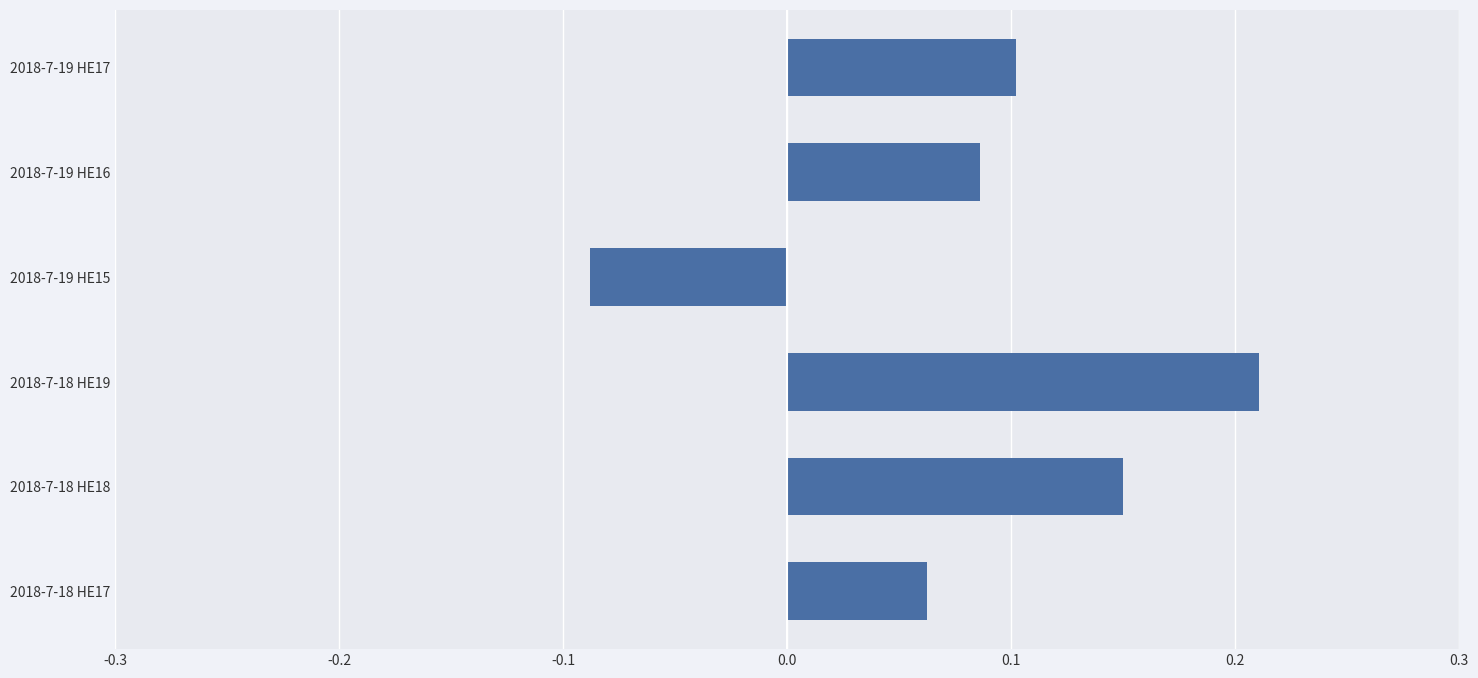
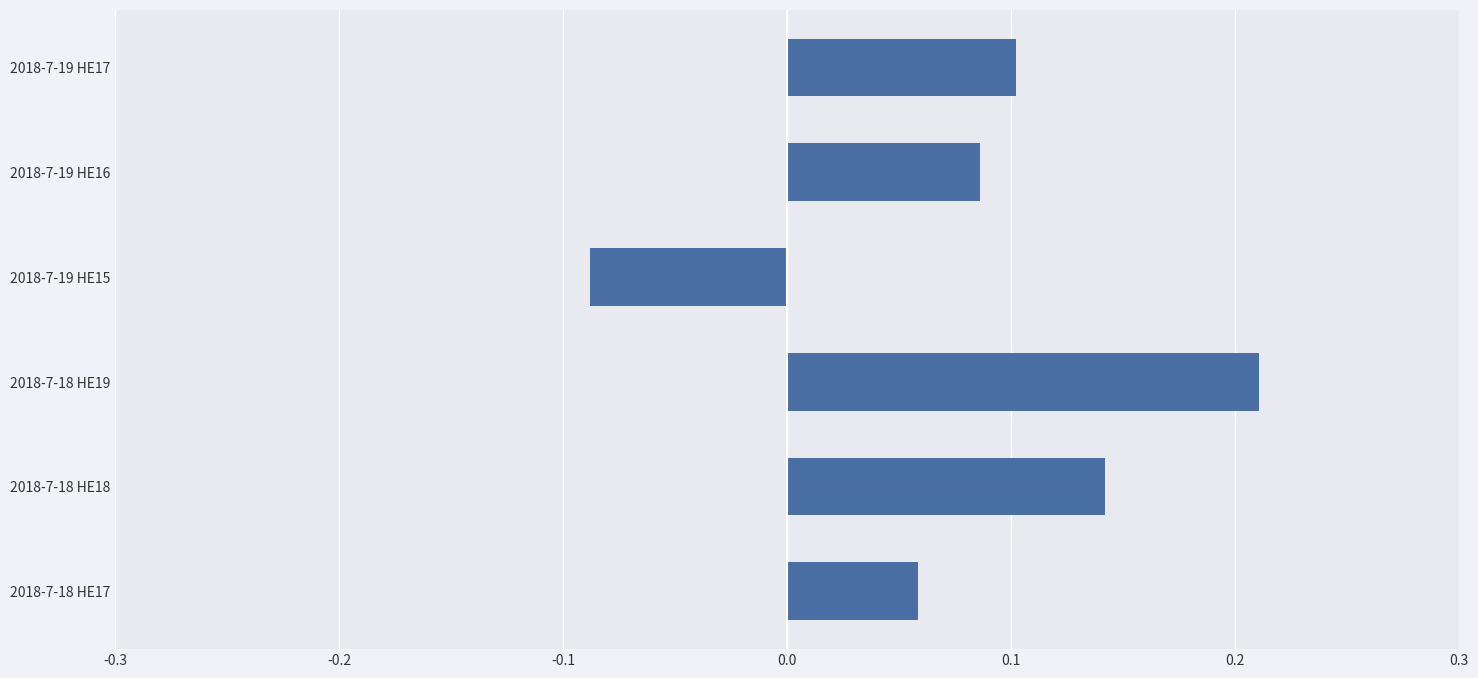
2018-7-18 HE18: 0.150 -> 0.142
2018-7-18 HE17: 0.062 -> 0.059
